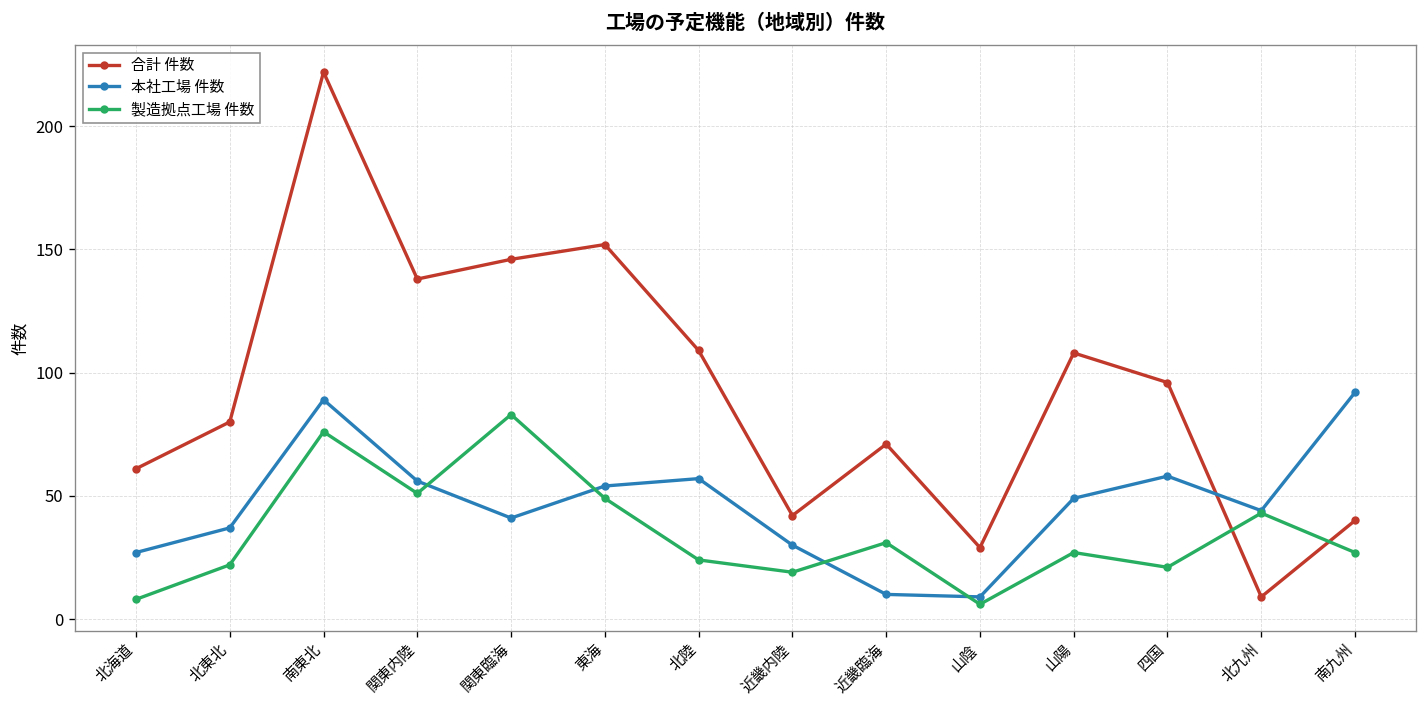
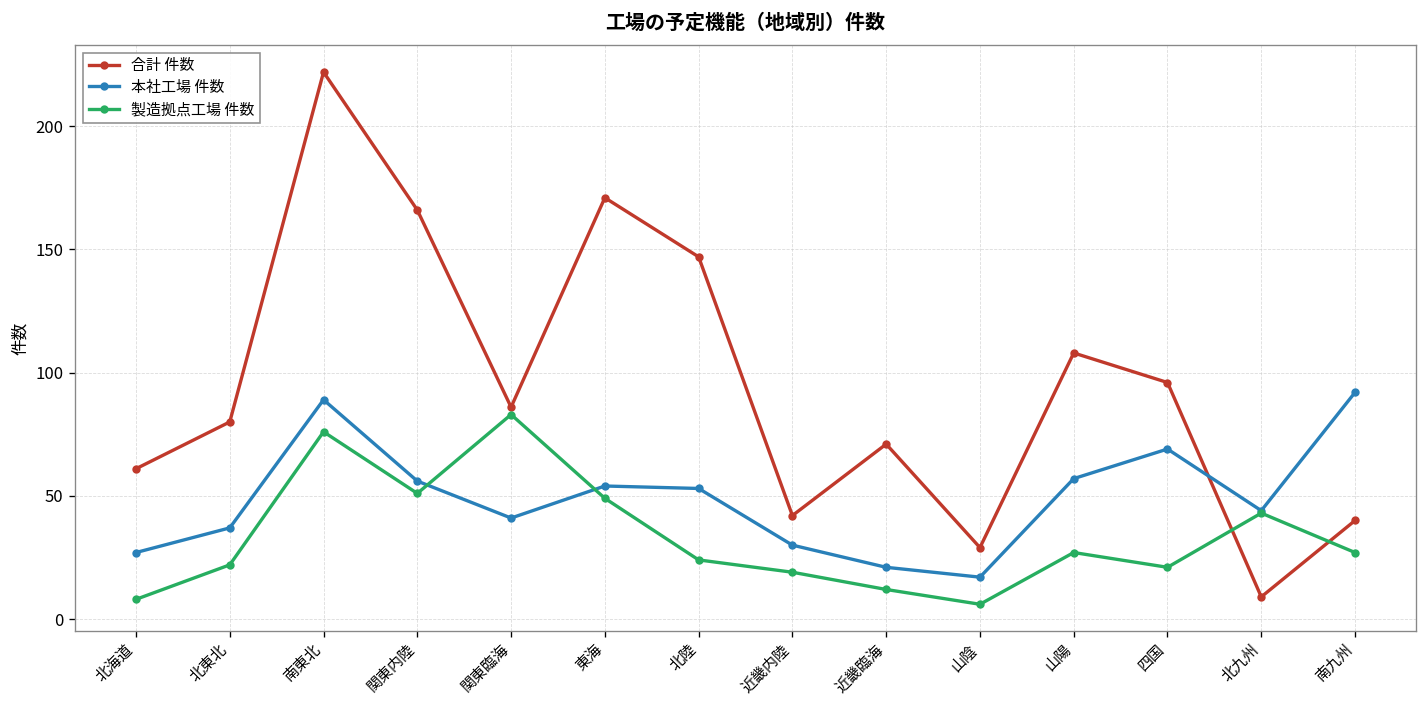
合計 件数, 関東内陸: 138 -> 166
合計 件数, 関東臨海: 146 -> 86
合計 件数, 東海: 152 -> 171
合計 件数, 北陸: 109 -> 147
本社工場 件数, 北陸: 57 -> 53
本社工場 件数, 近畿臨海: 10 -> 21
製造拠点工場 件数, 近畿臨海: 31 -> 12
本社工場 件数, 山陰: 9 -> 17
本社工場 件数, 山陽: 49 -> 57
本社工場 件数, 四国: 58 -> 69
